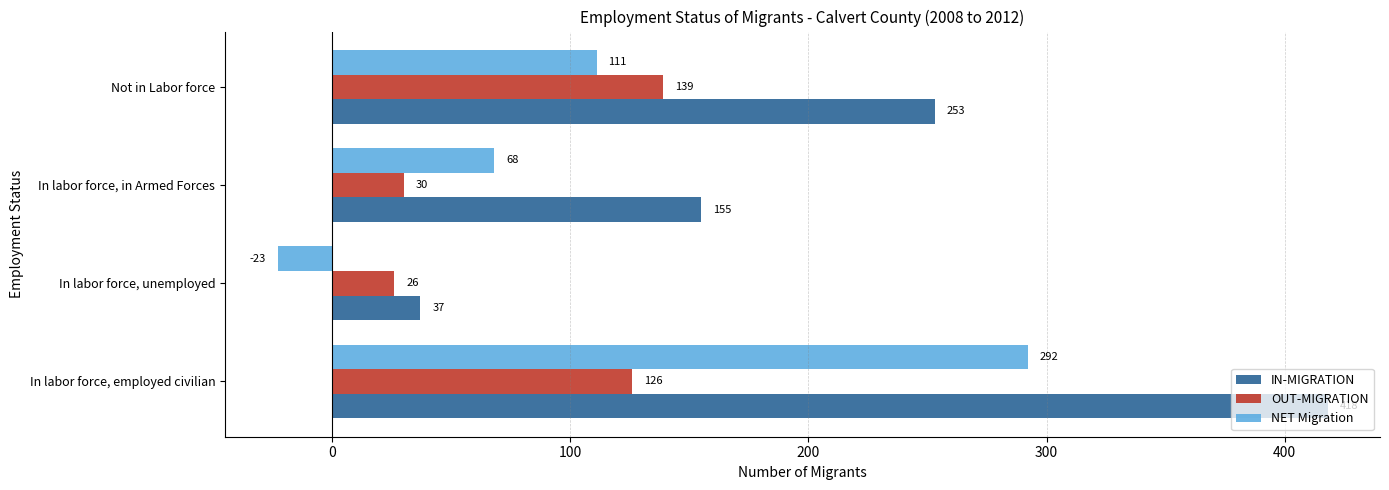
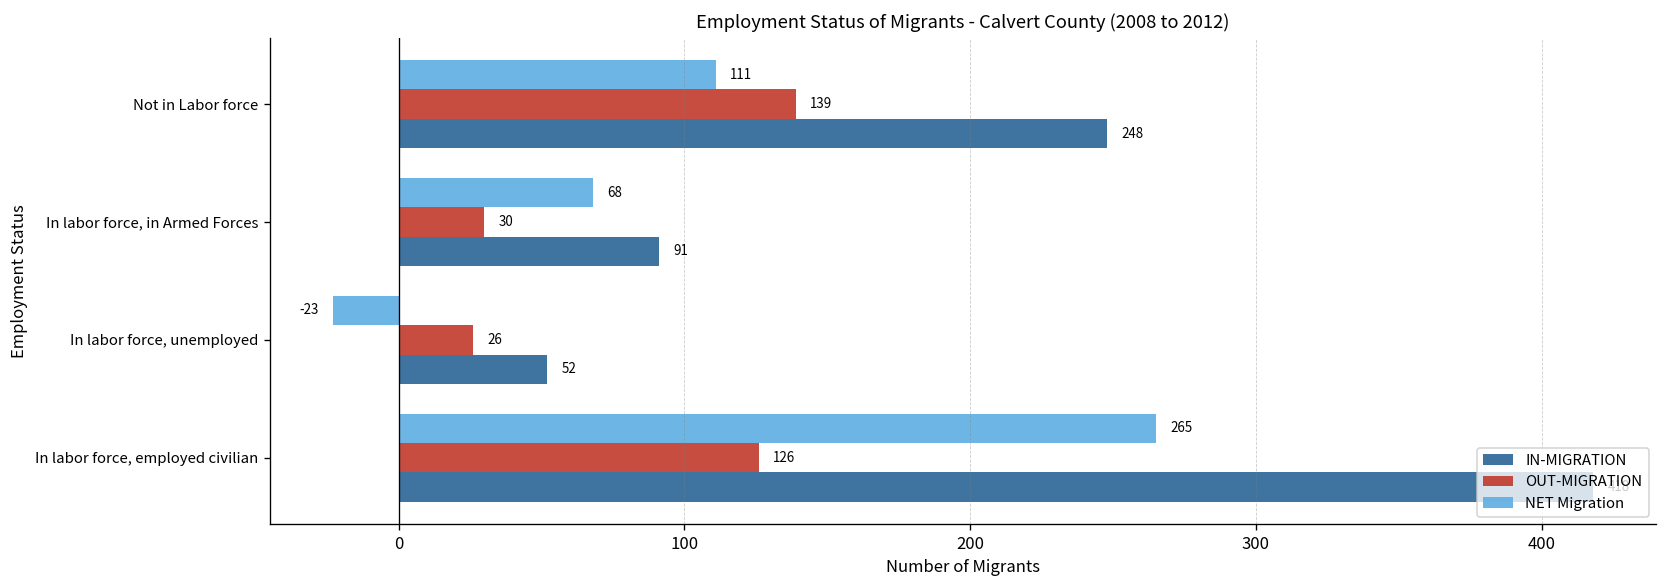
IN-MIGRATION, Not in Labor force: 253 -> 248
IN-MIGRATION, In labor force, in Armed Forces: 155 -> 91
IN-MIGRATION, In labor force, unemployed: 37 -> 52
NET Migration, In labor force, employed civilian: 292 -> 265
